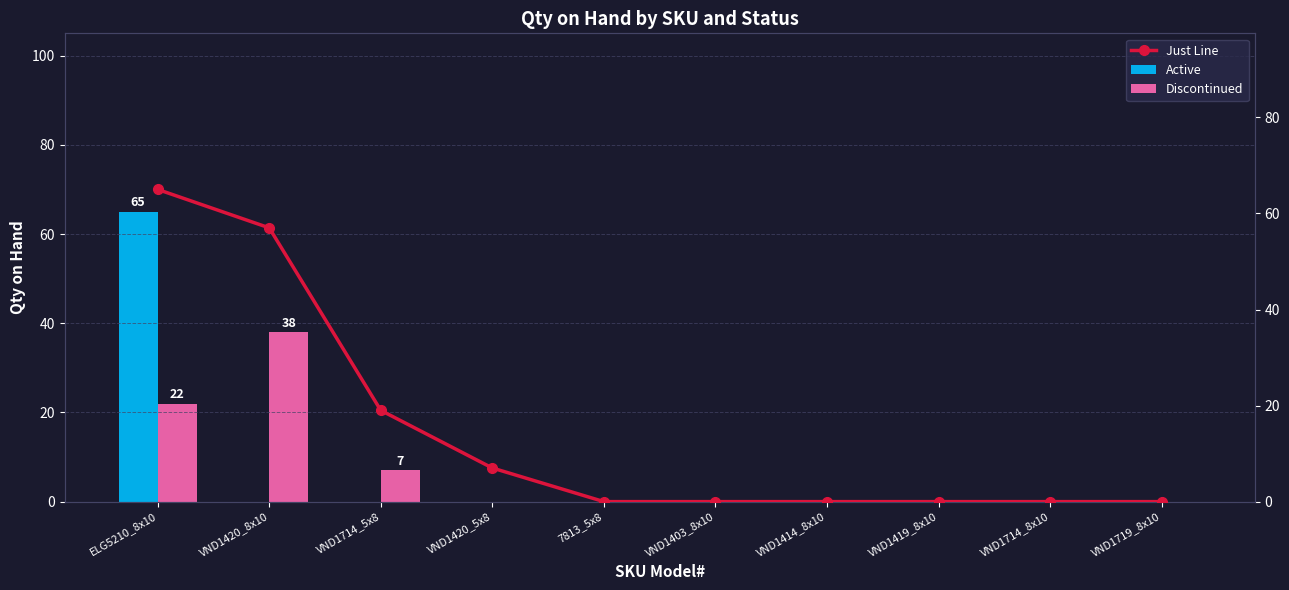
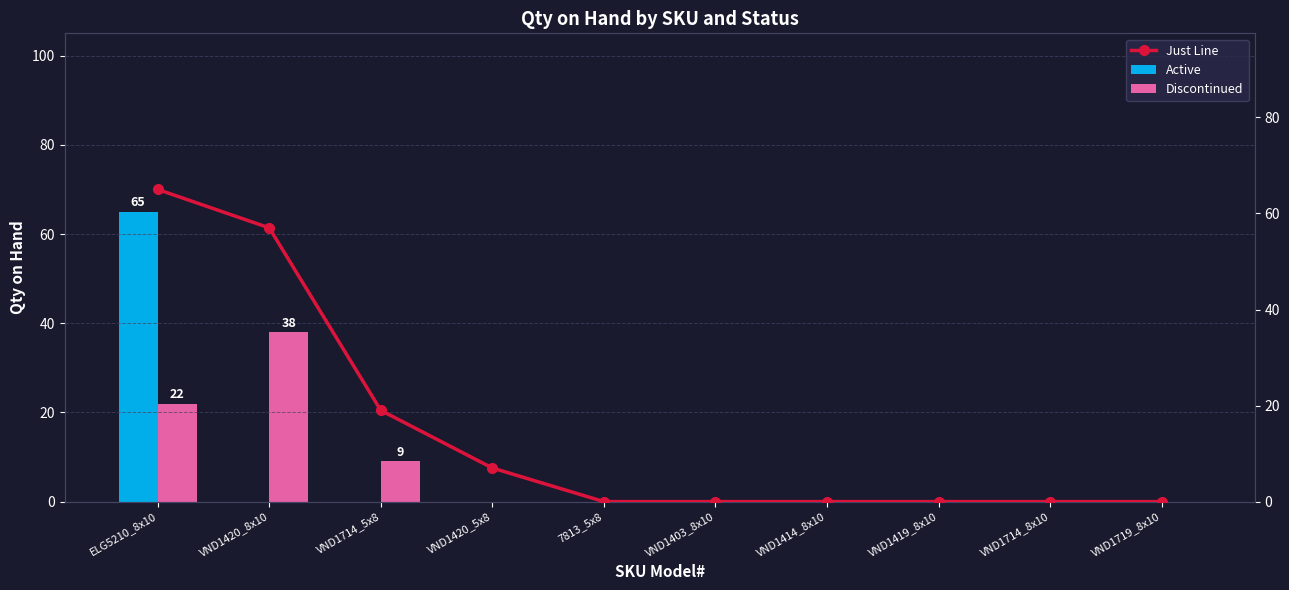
Discontinued, VND1714_5x8: 7 -> 9
